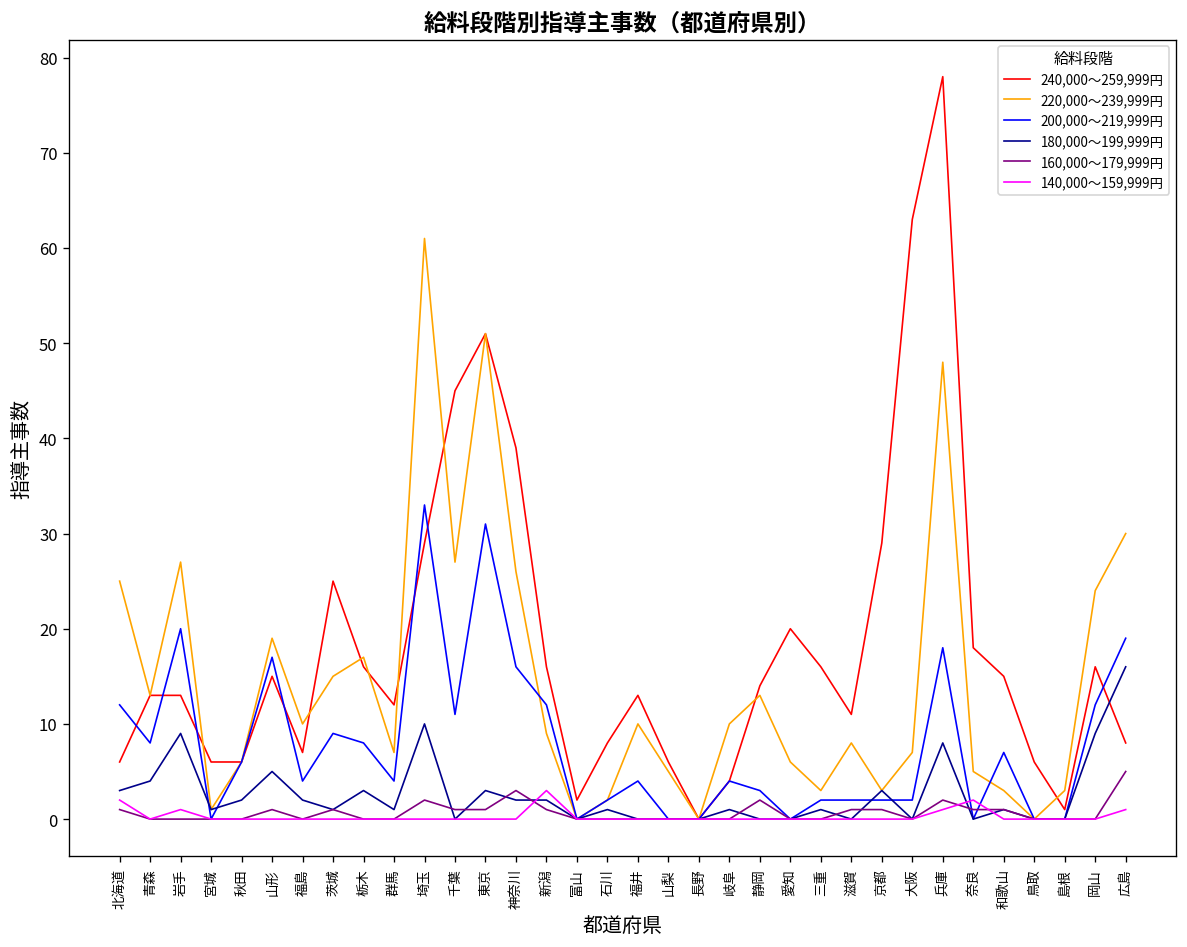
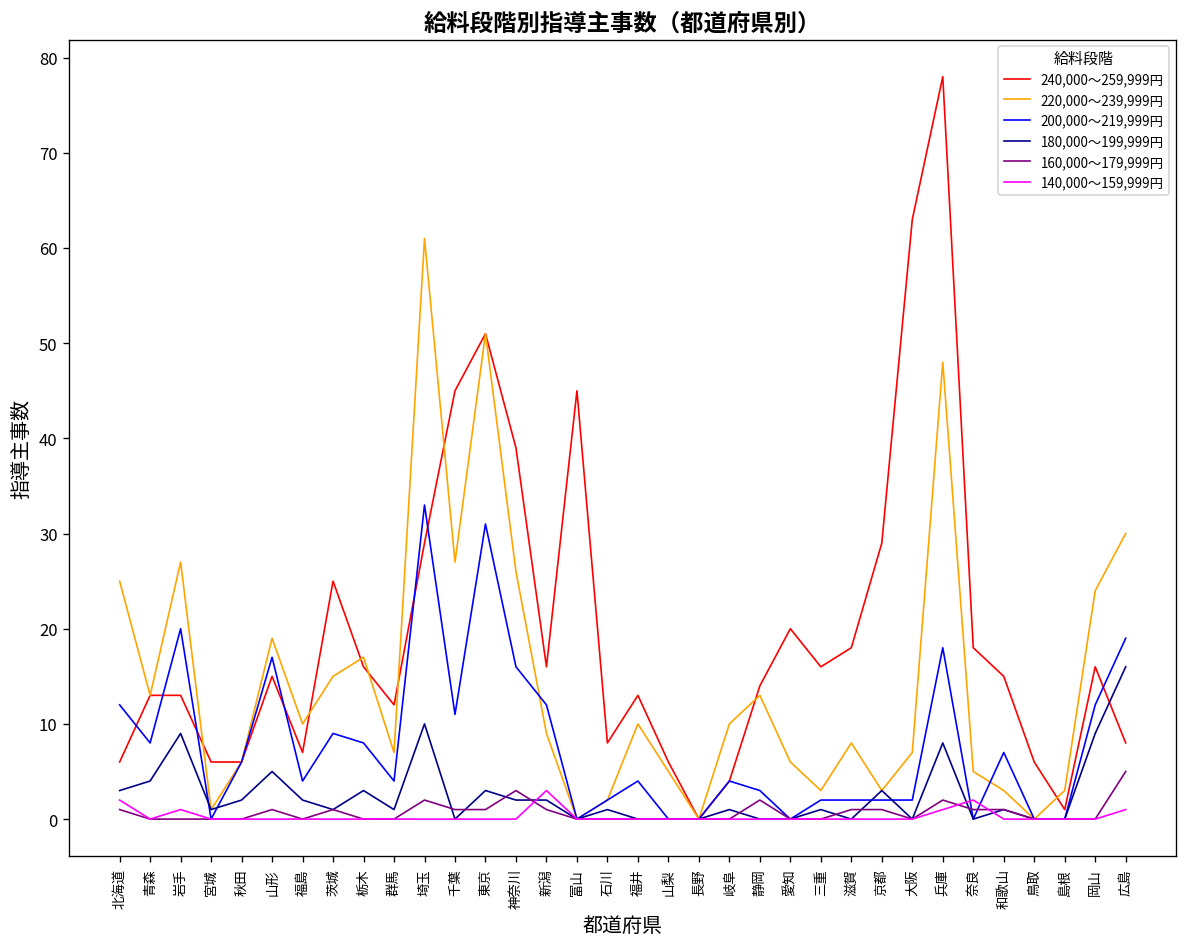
240,000～259,999円, 富山: 2 -> 45
240,000～259,999円, 滋賀: 11 -> 18
